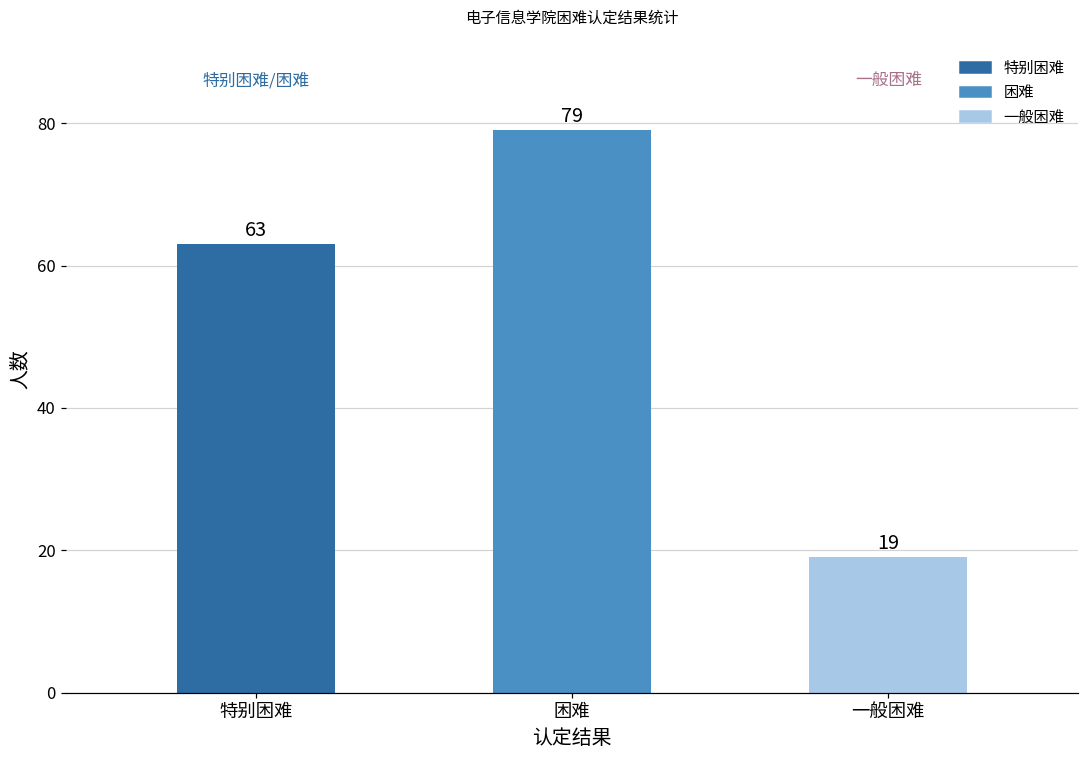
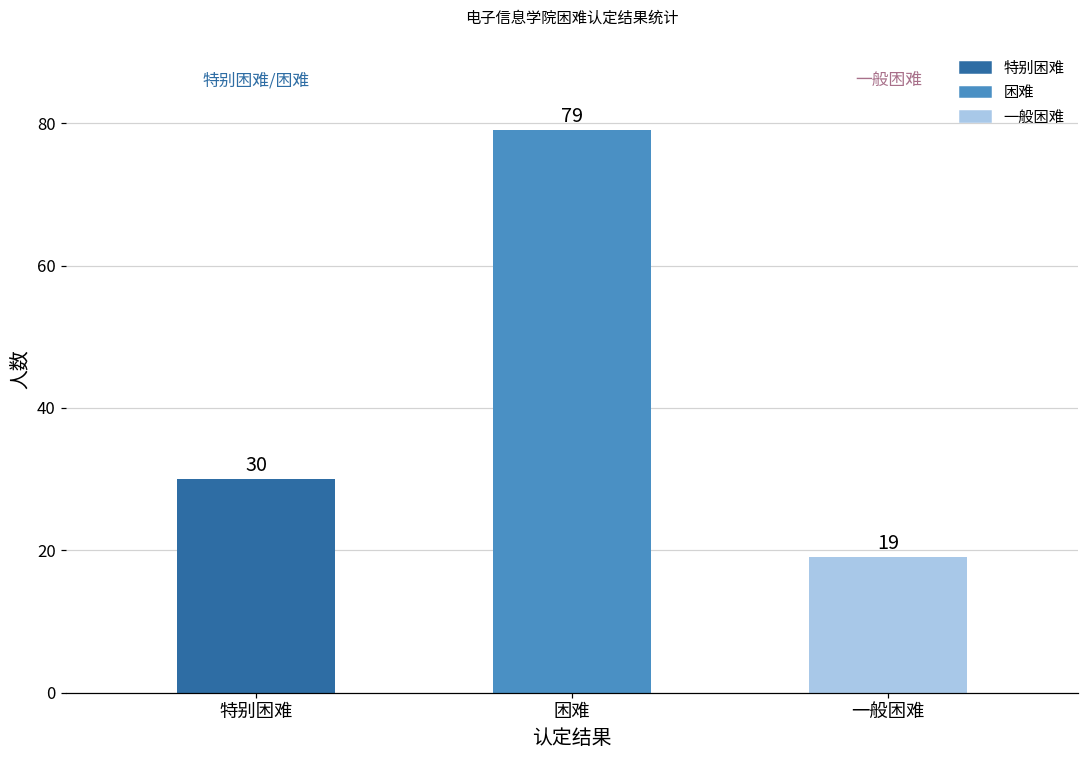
特别困难: 63 -> 30
